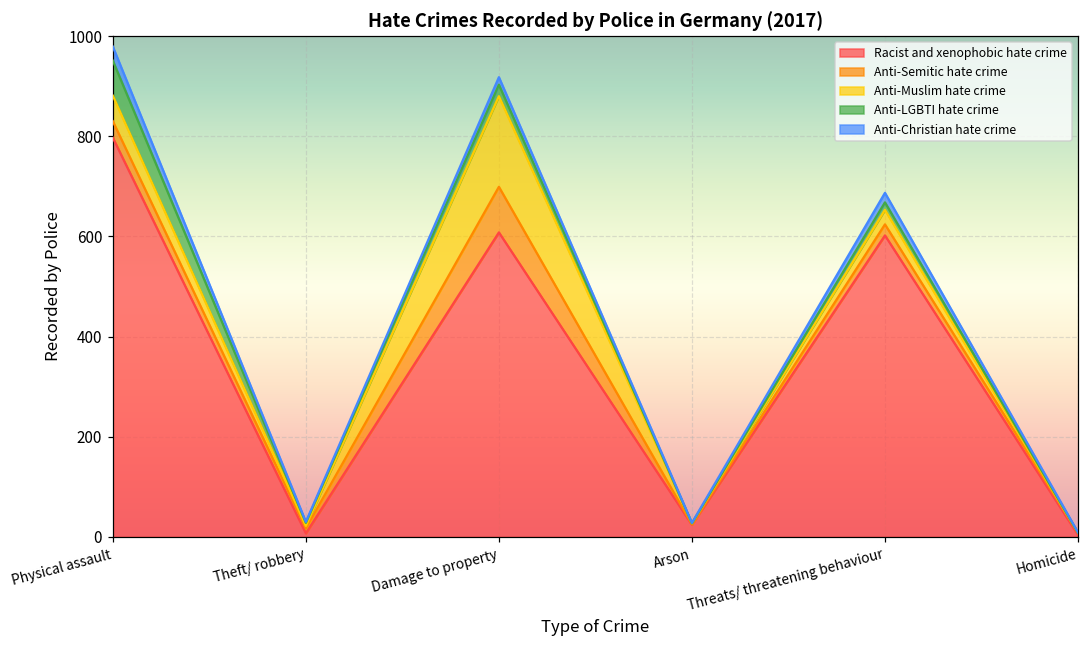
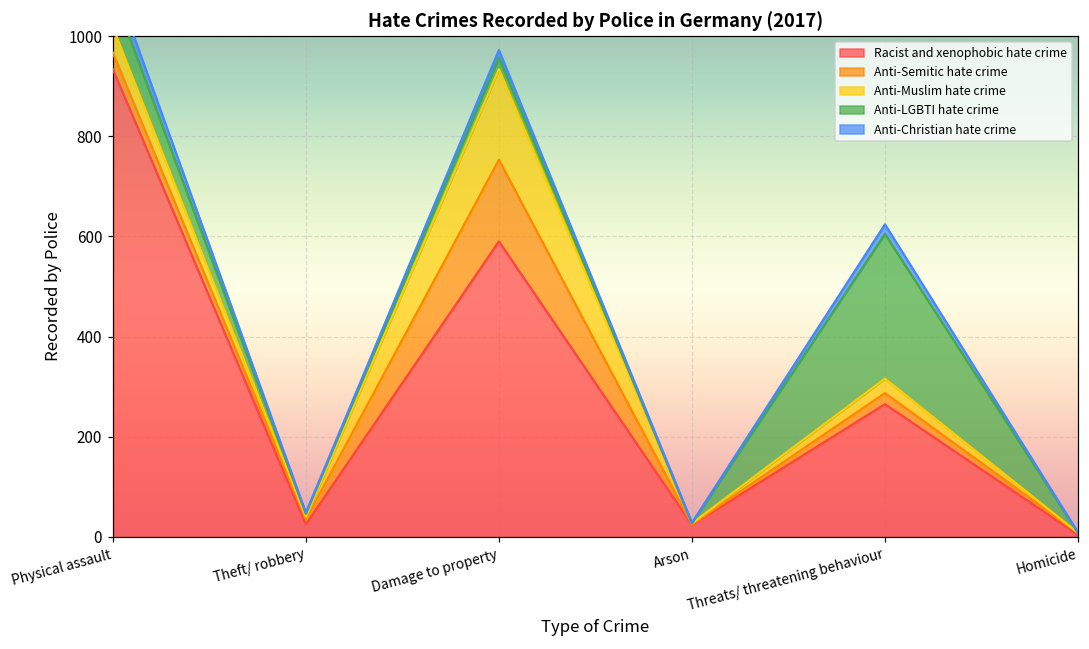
Racist and xenophobic hate crime, Physical assault: 800 -> 930
Racist and xenophobic hate crime, Theft/ robbery: 10 -> 30
Racist and xenophobic hate crime, Damage to property: 610 -> 590
Anti-Semitic hate crime, Damage to property: 90 -> 160
Racist and xenophobic hate crime, Threats/ threatening behaviour: 600 -> 270
Anti-LGBTI hate crime, Threats/ threatening behaviour: 20 -> 290
